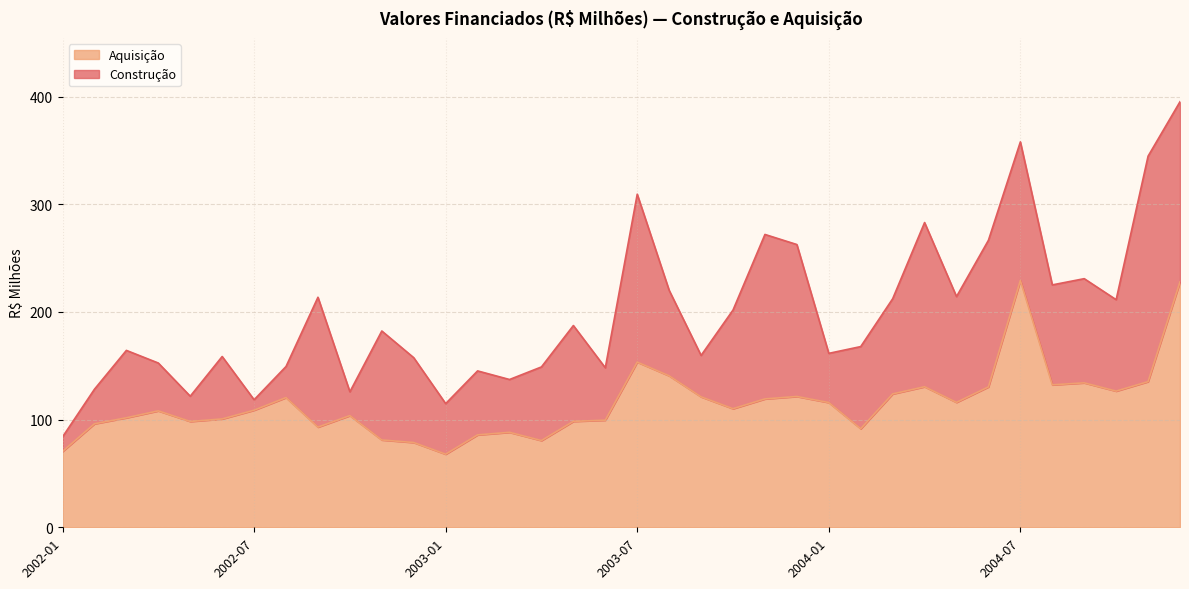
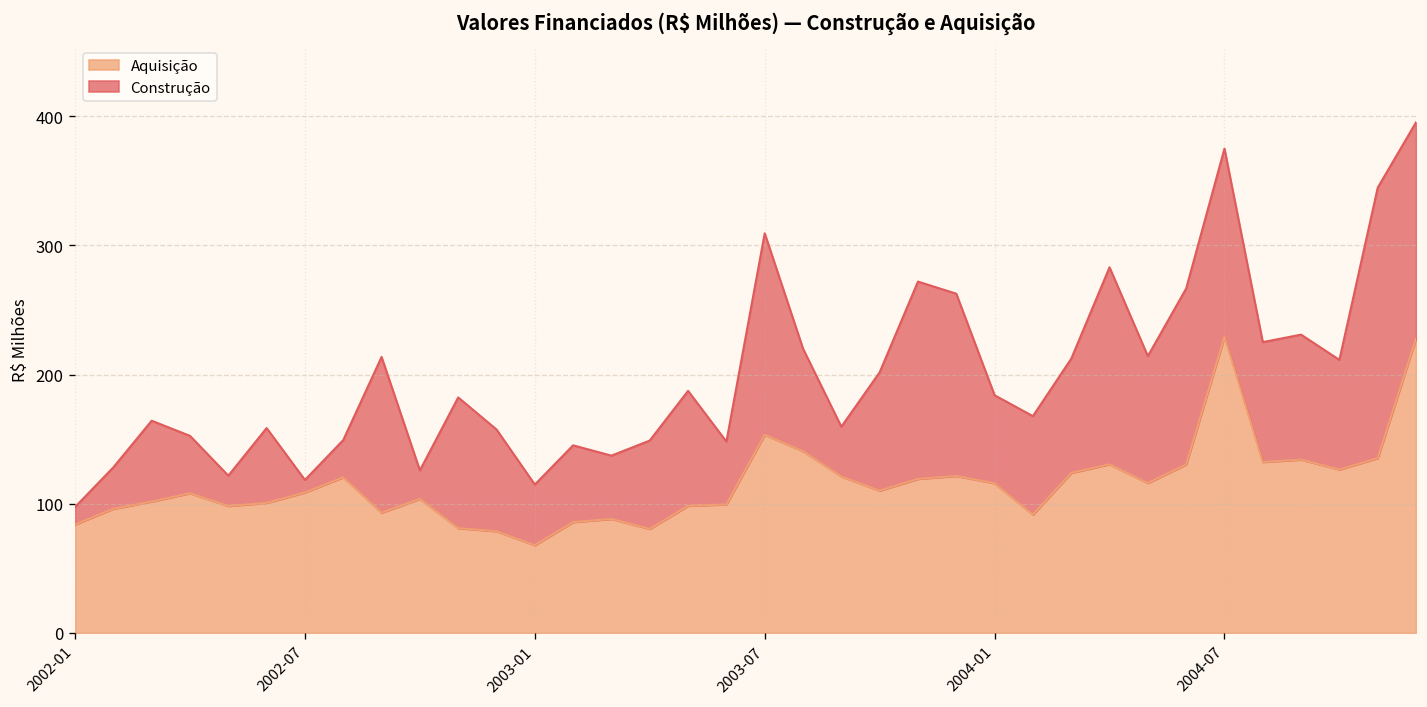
Aquisição, 2002-01: 70 -> 84
Construção, 2004-01: 46 -> 68
Construção, 2004-07: 129 -> 146
